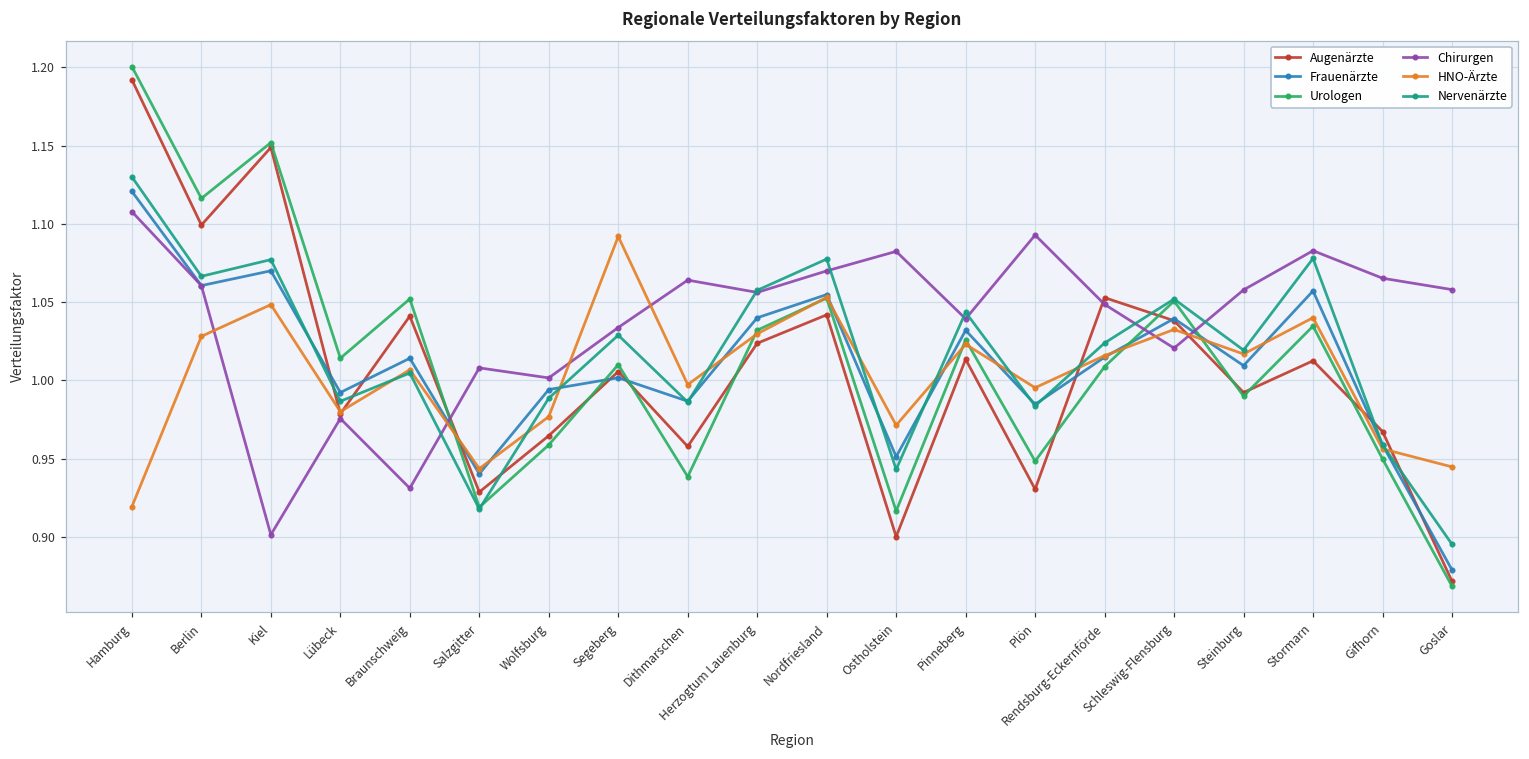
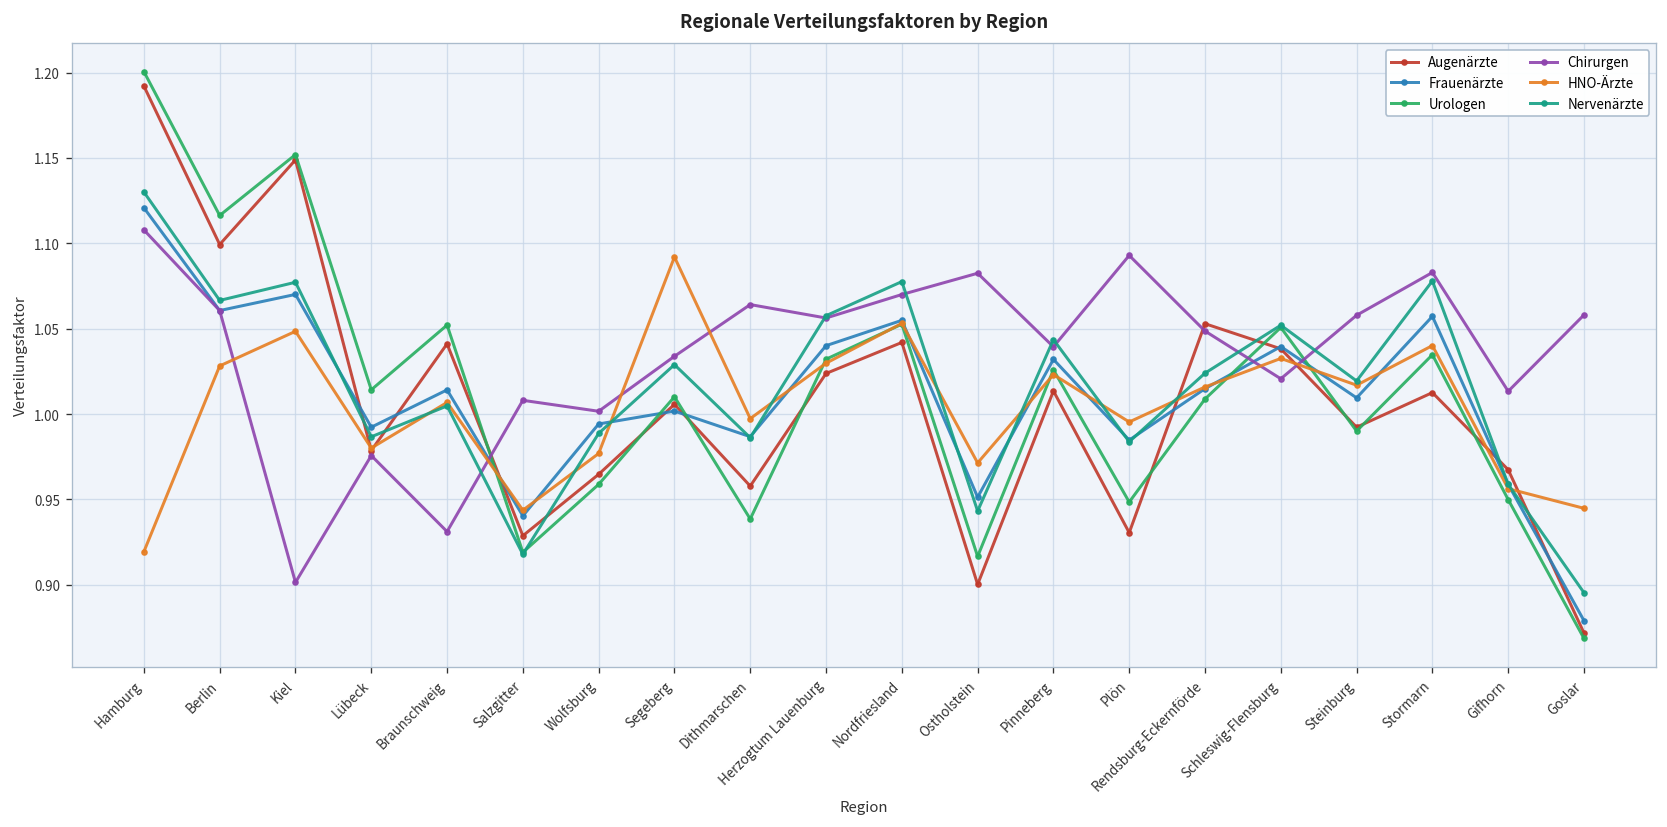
Chirurgen, Gifhorn: 1.065 -> 1.013
